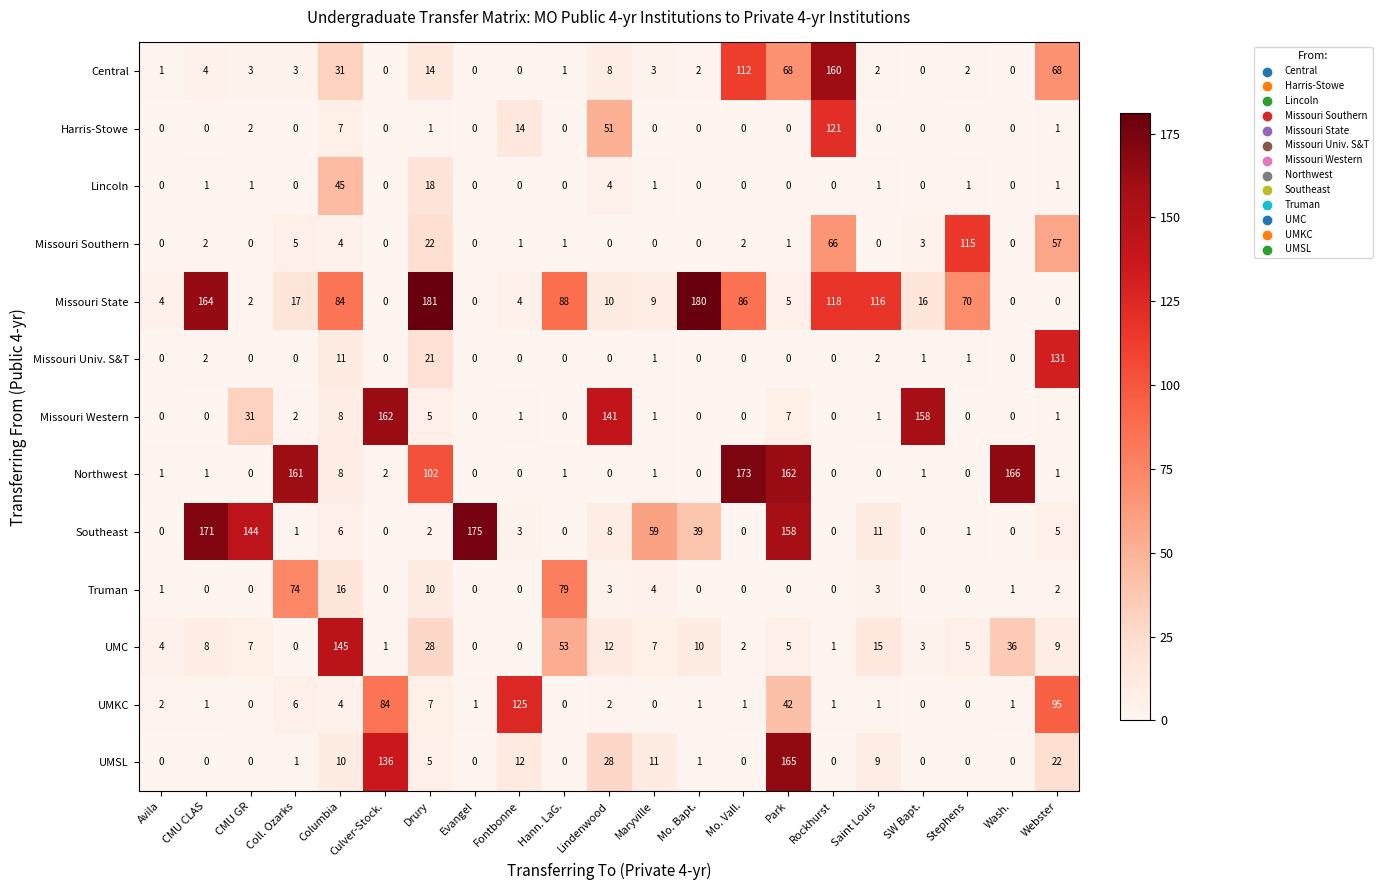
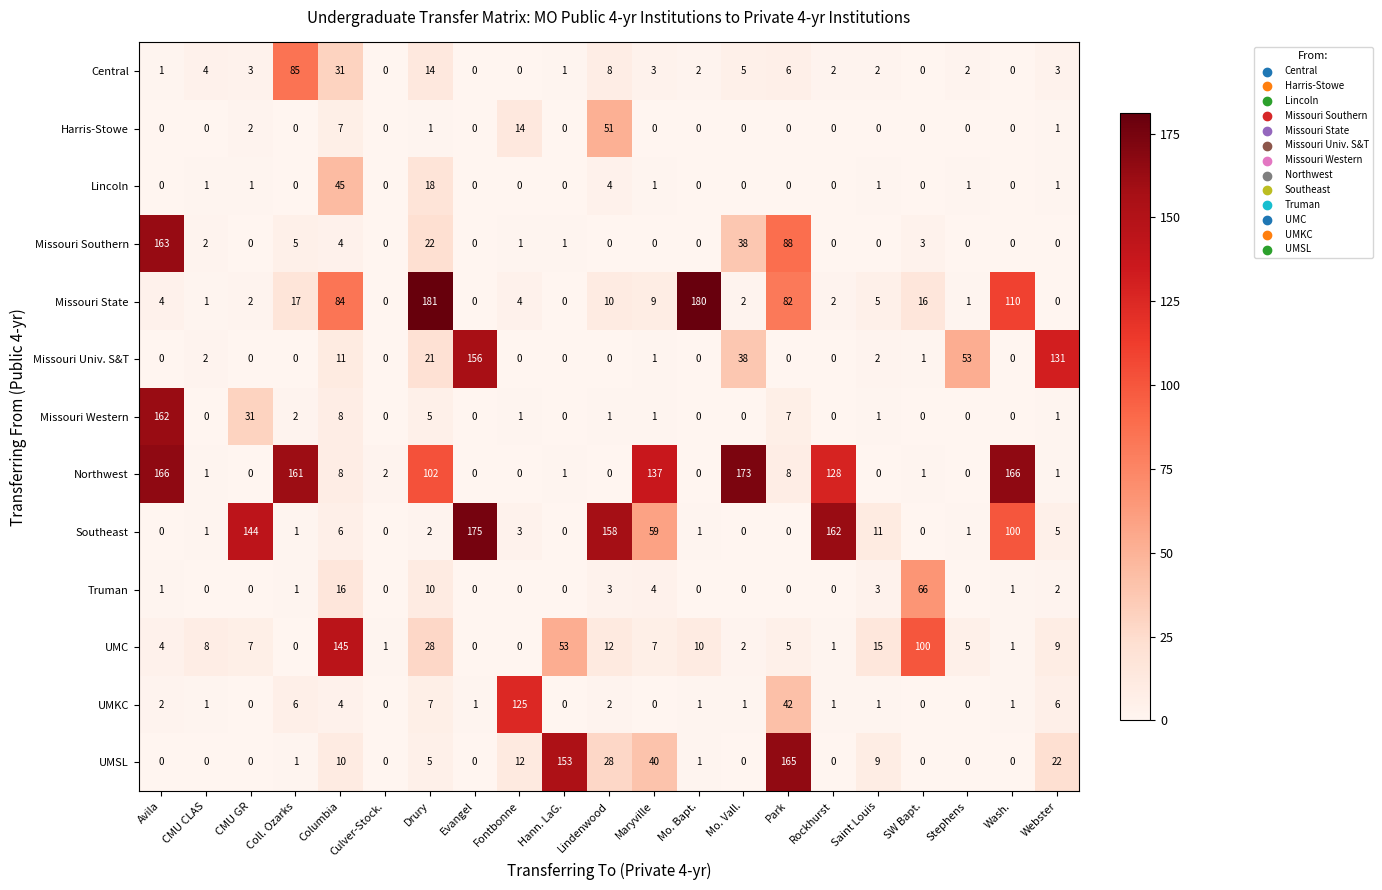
Central, Coll. Ozarks: 3 -> 85
Central, Mo. Vall.: 112 -> 5
Central, Park: 68 -> 6
Central, Rockhurst: 160 -> 2
Central, Webster: 68 -> 3
Harris-Stowe, Rockhurst: 121 -> 0
Missouri Southern, Avila: 0 -> 163
Missouri Southern, Mo. Vall.: 2 -> 38
Missouri Southern, Park: 1 -> 88
Missouri Southern, Rockhurst: 66 -> 0
Missouri Southern, Stephens: 115 -> 0
Missouri Southern, Webster: 57 -> 0
Missouri State, CMU CLAS: 164 -> 1
Missouri State, Hann. LaG.: 88 -> 0
Missouri State, Mo. Vall.: 86 -> 2
Missouri State, Park: 5 -> 82
Missouri State, Rockhurst: 118 -> 2
Missouri State, Saint Louis: 116 -> 5
Missouri State, Stephens: 70 -> 1
Missouri State, Wash.: 0 -> 110
Missouri Univ. S&T, Evangel: 0 -> 156
Missouri Univ. S&T, Mo. Vall.: 0 -> 38
Missouri Univ. S&T, Stephens: 1 -> 53
Missouri Western, Avila: 0 -> 162
Missouri Western, Culver-Stock.: 162 -> 0
Missouri Western, Lindenwood: 141 -> 1
Missouri Western, SW Bapt.: 158 -> 0
Northwest, Avila: 1 -> 166
Northwest, Maryville: 1 -> 137
Northwest, Park: 162 -> 8
Northwest, Rockhurst: 0 -> 128
Southeast, CMU CLAS: 171 -> 1
Southeast, Lindenwood: 8 -> 158
Southeast, Mo. Bapt.: 39 -> 1
Southeast, Park: 158 -> 0
Southeast, Rockhurst: 0 -> 162
Southeast, Wash.: 0 -> 100
Truman, Coll. Ozarks: 74 -> 1
Truman, Hann. LaG.: 79 -> 0
Truman, SW Bapt.: 0 -> 66
UMC, SW Bapt.: 3 -> 100
UMC, Wash.: 36 -> 1
UMKC, Culver-Stock.: 84 -> 0
UMKC, Webster: 95 -> 6
UMSL, Culver-Stock.: 136 -> 0
UMSL, Hann. LaG.: 0 -> 153
UMSL, Maryville: 11 -> 40
